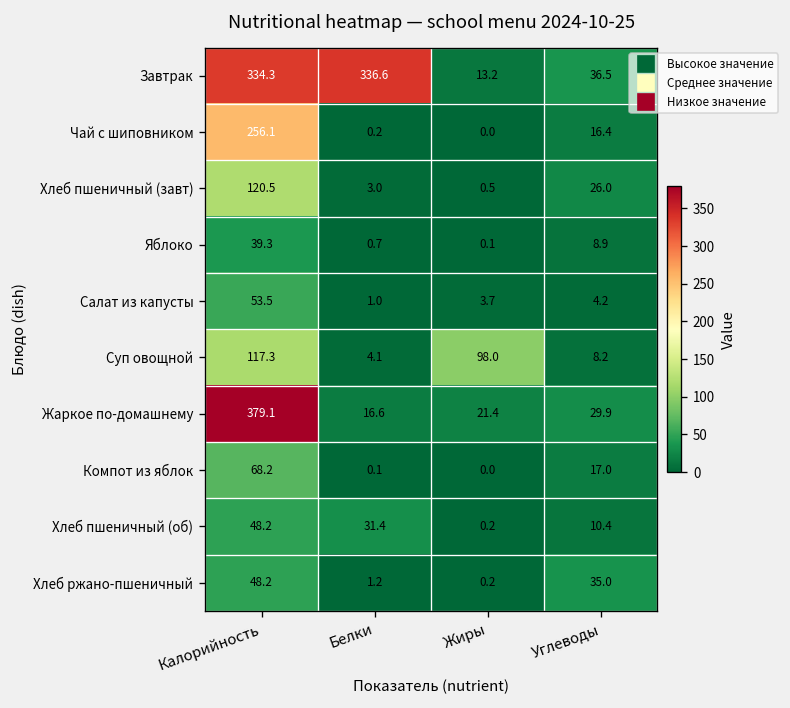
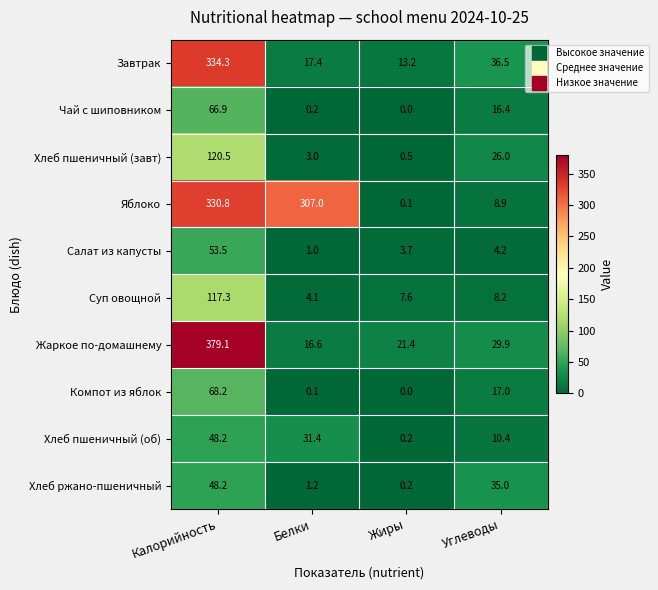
Завтрак, Белки: 336.6 -> 17.4
Чай с шиповником, Калорийность: 256.1 -> 66.9
Яблоко, Калорийность: 39.3 -> 330.8
Яблоко, Белки: 0.7 -> 307.0
Суп овощной, Жиры: 98.0 -> 7.6
